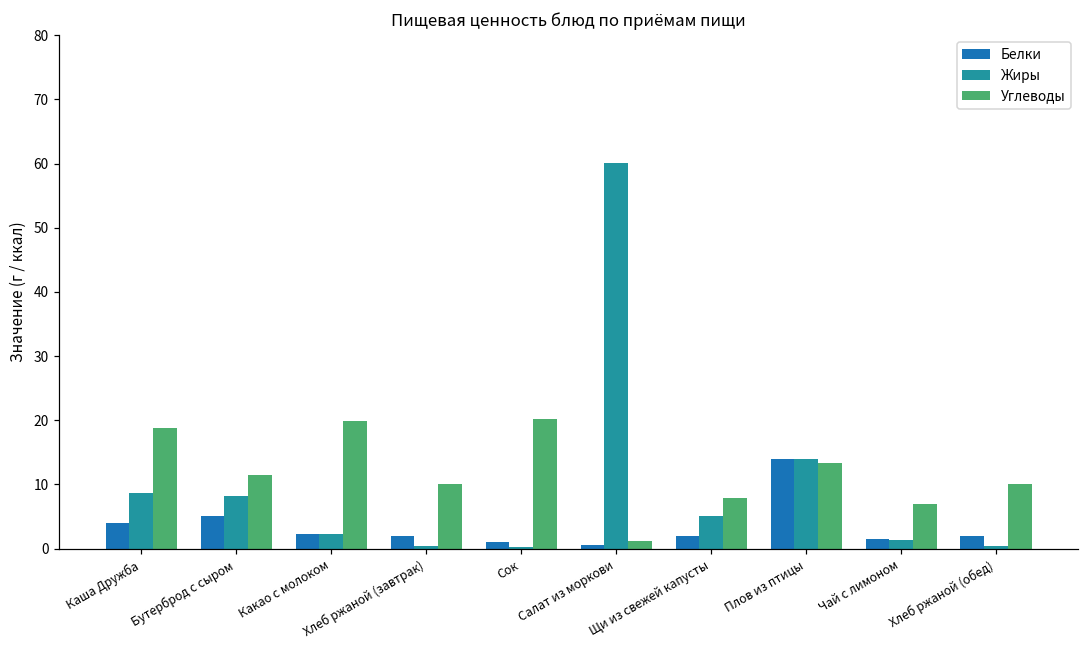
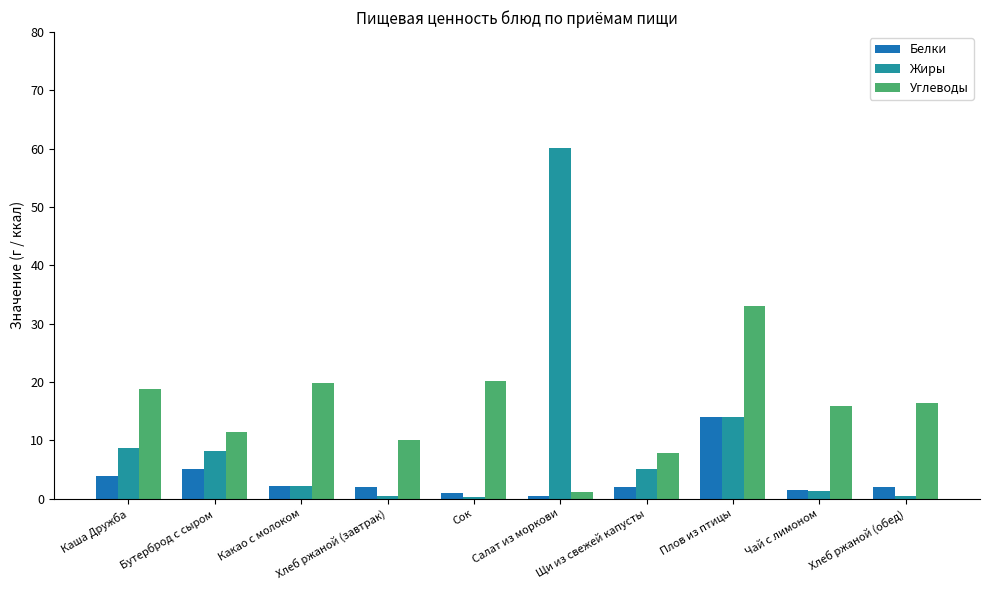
Углеводы, Плов из птицы: 13 -> 33
Углеводы, Чай с лимоном: 7 -> 16
Углеводы, Хлеб ржаной (обед): 10 -> 16
